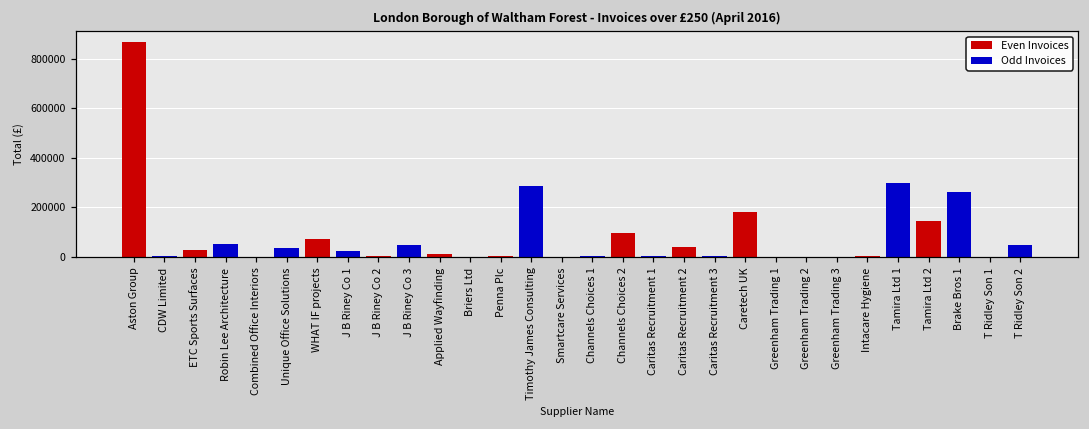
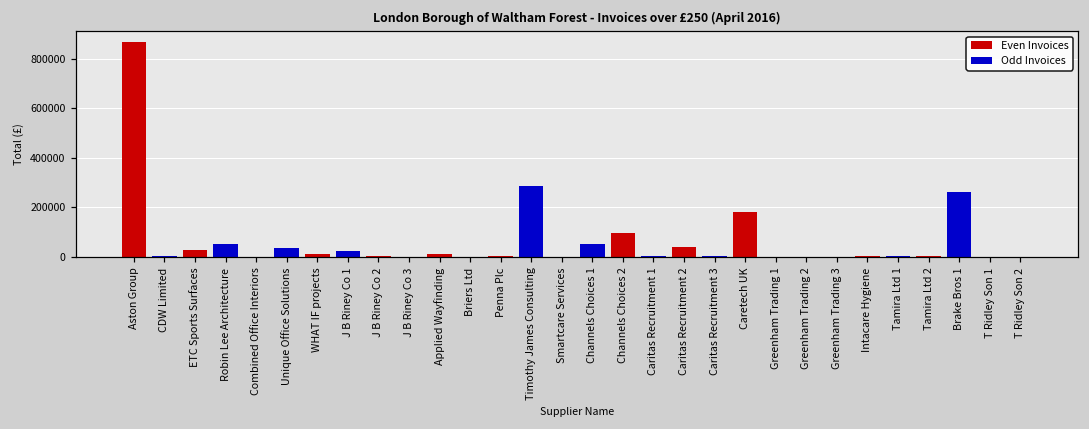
WHAT IF projects: 70000 -> 10000
J B Riney Co 3: 50000 -> 0
Channels Choices 1: 0 -> 50000
Tamira Ltd 1: 300000 -> 0
Tamira Ltd 2: 140000 -> 0
T Ridley Son 2: 50000 -> 0
